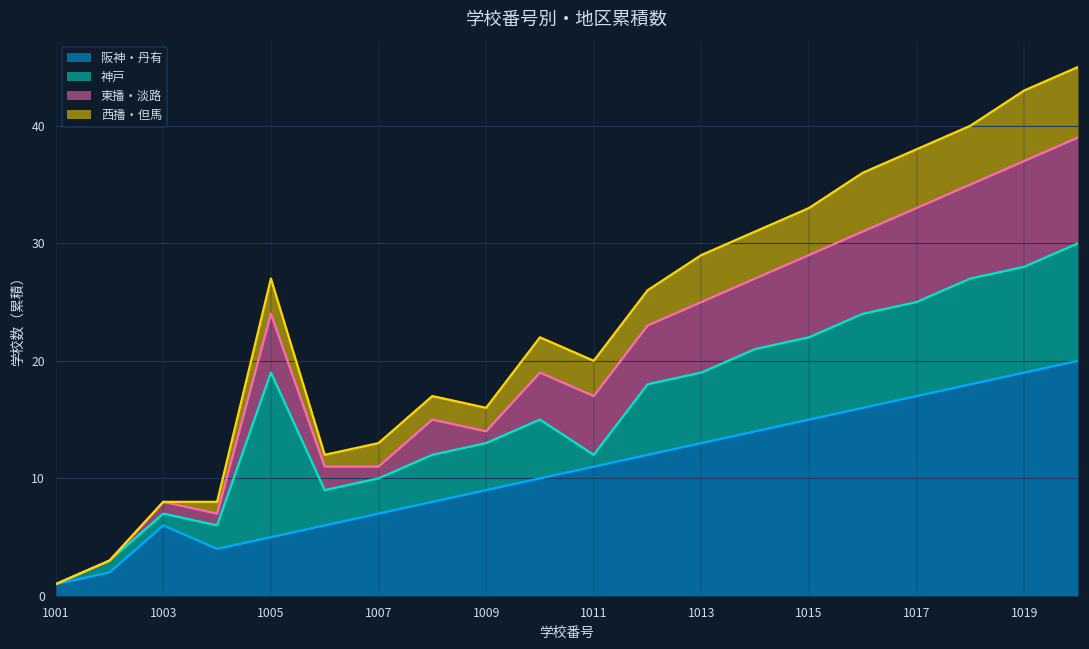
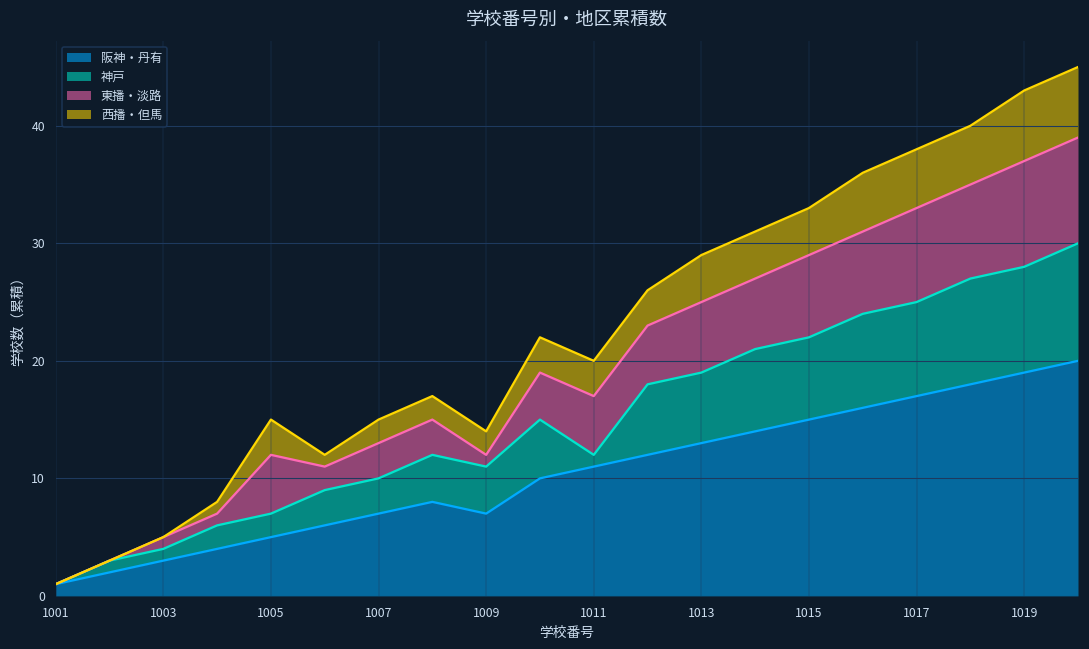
阪神・丹有, 1003: 6 -> 3
神戸, 1005: 14 -> 2
東播・淡路, 1007: 1 -> 3
阪神・丹有, 1009: 9 -> 7
